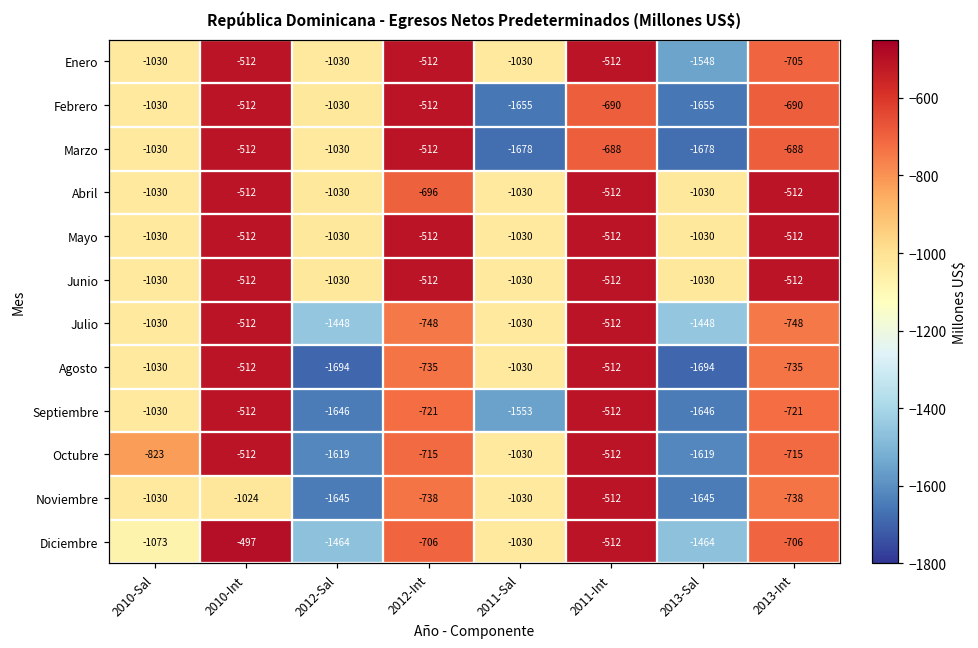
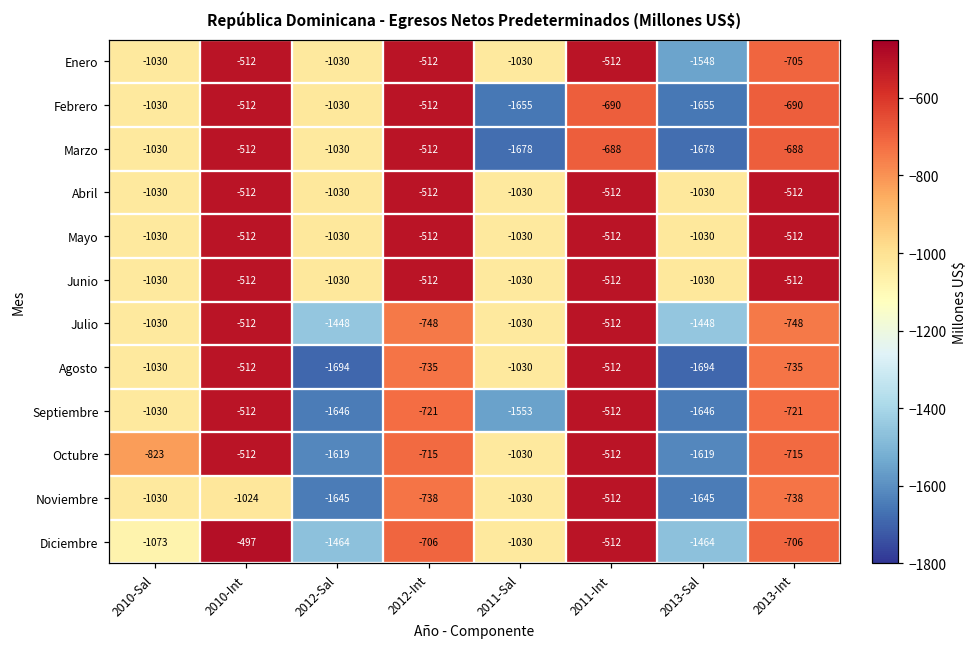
Abril, 2012-Int: -696 -> -512
